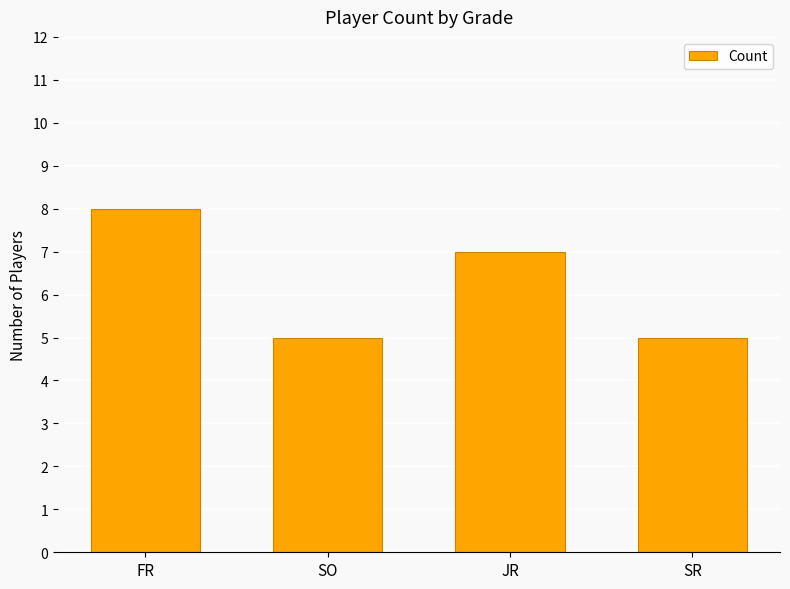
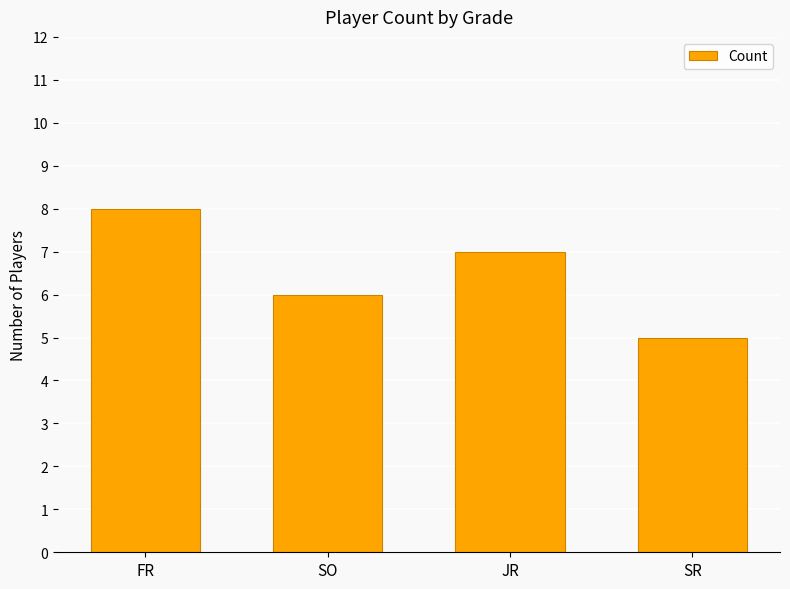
SO: 5 -> 6
